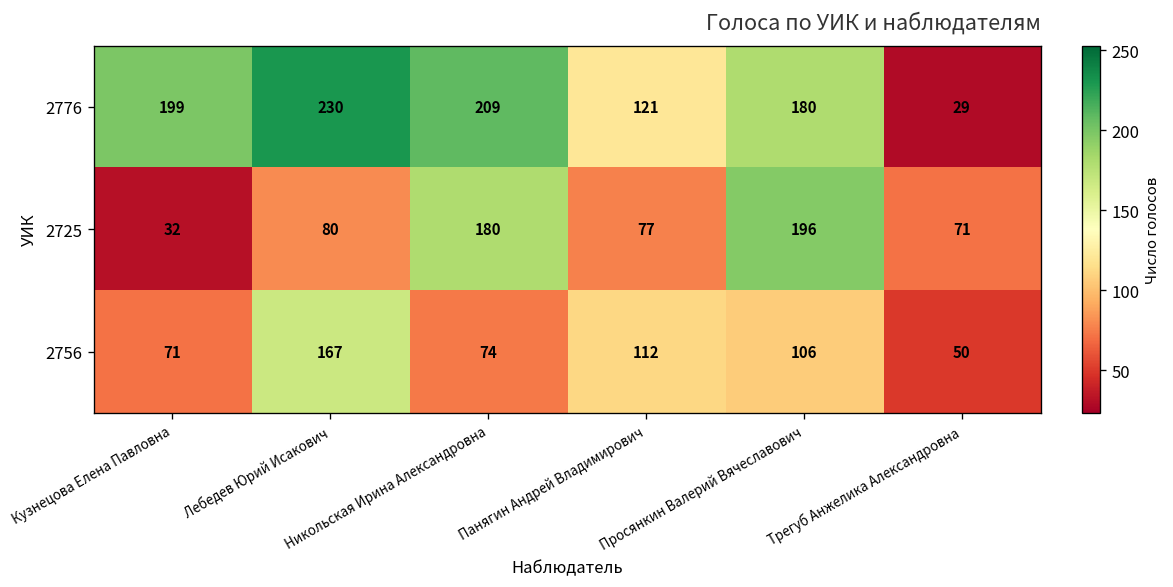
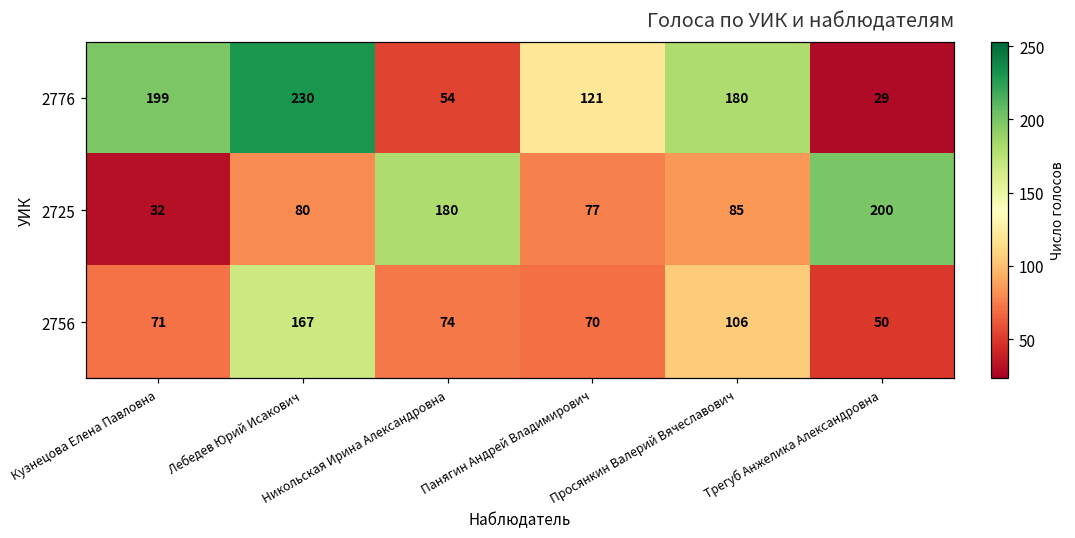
2776, Никольская Ирина Александровна: 209 -> 54
2725, Просянкин Валерий Вячеславович: 196 -> 85
2725, Трегуб Анжелика Александровна: 71 -> 200
2756, Панягин Андрей Владимирович: 112 -> 70
